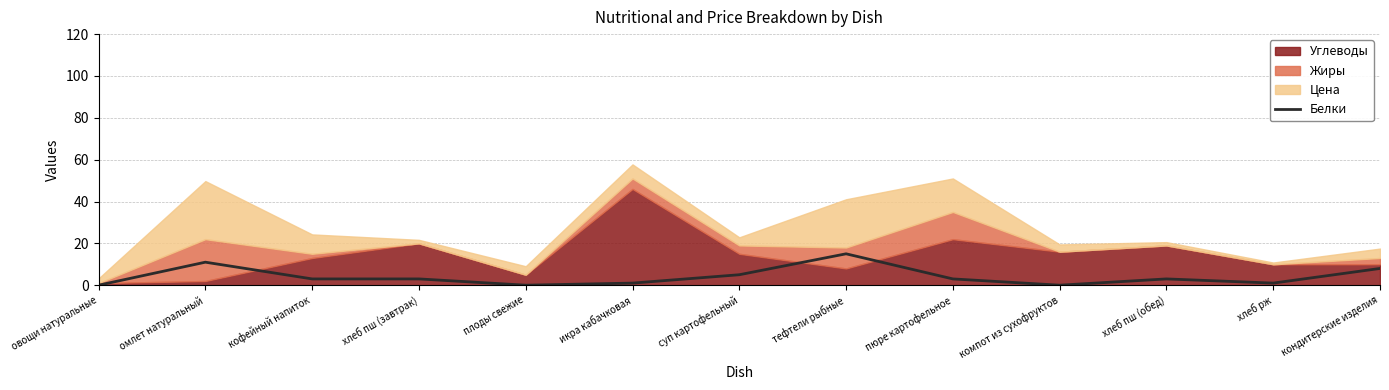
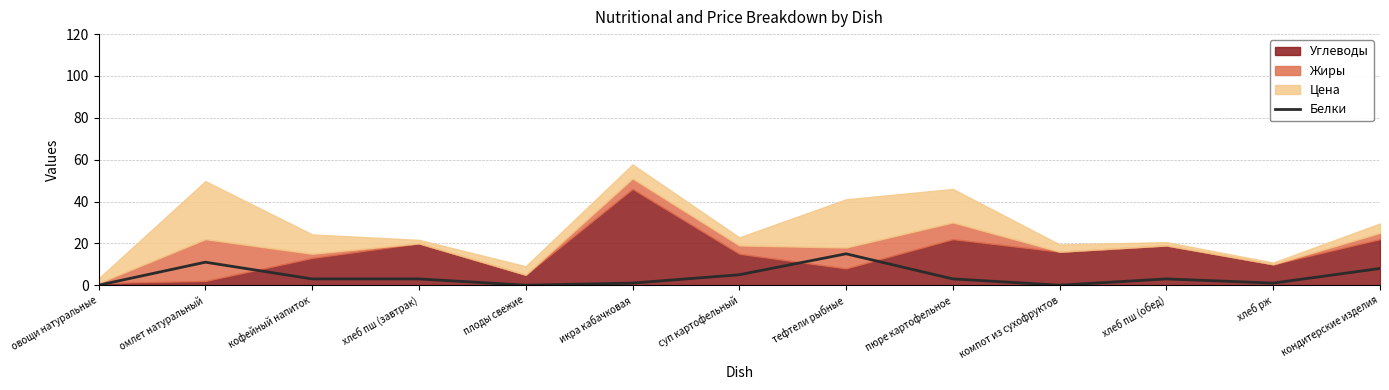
Жиры, пюре картофельное: 13 -> 8
Углеводы, кондитерские изделия: 10 -> 22
